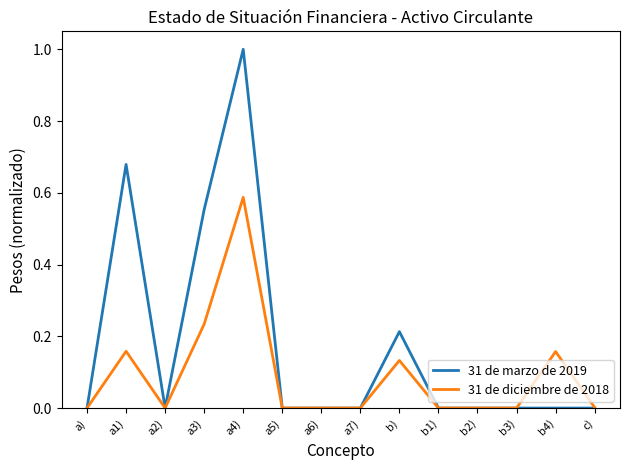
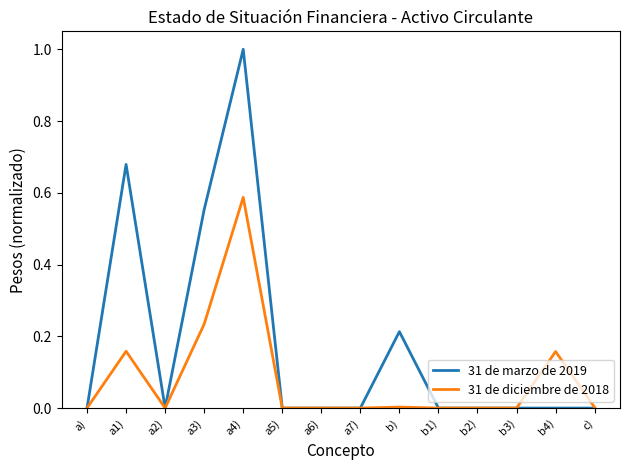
31 de diciembre de 2018, b): 0.13 -> 0.00
